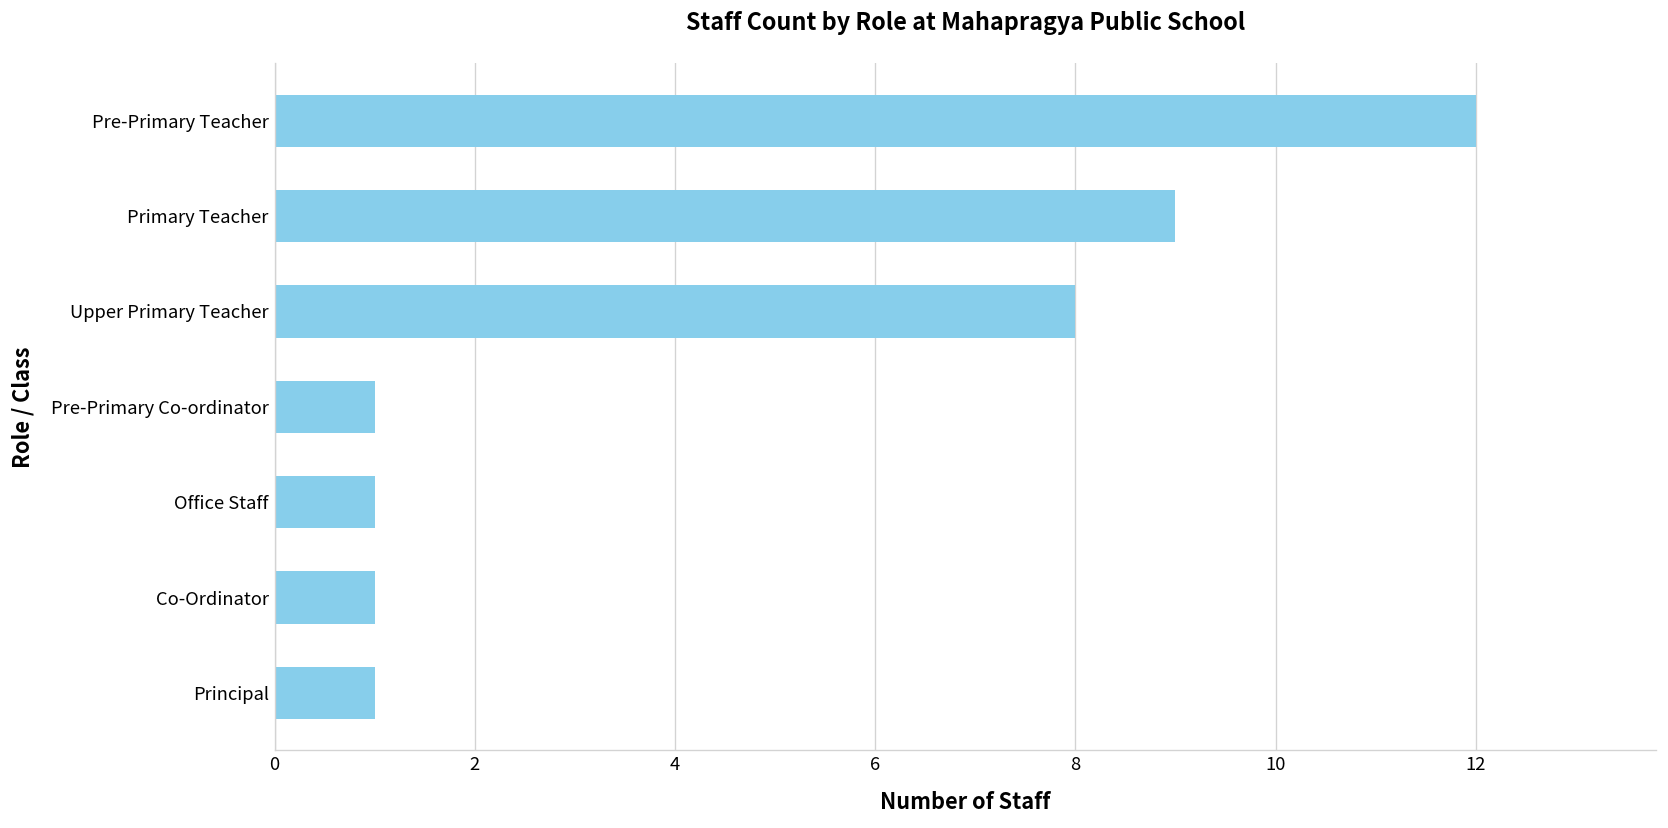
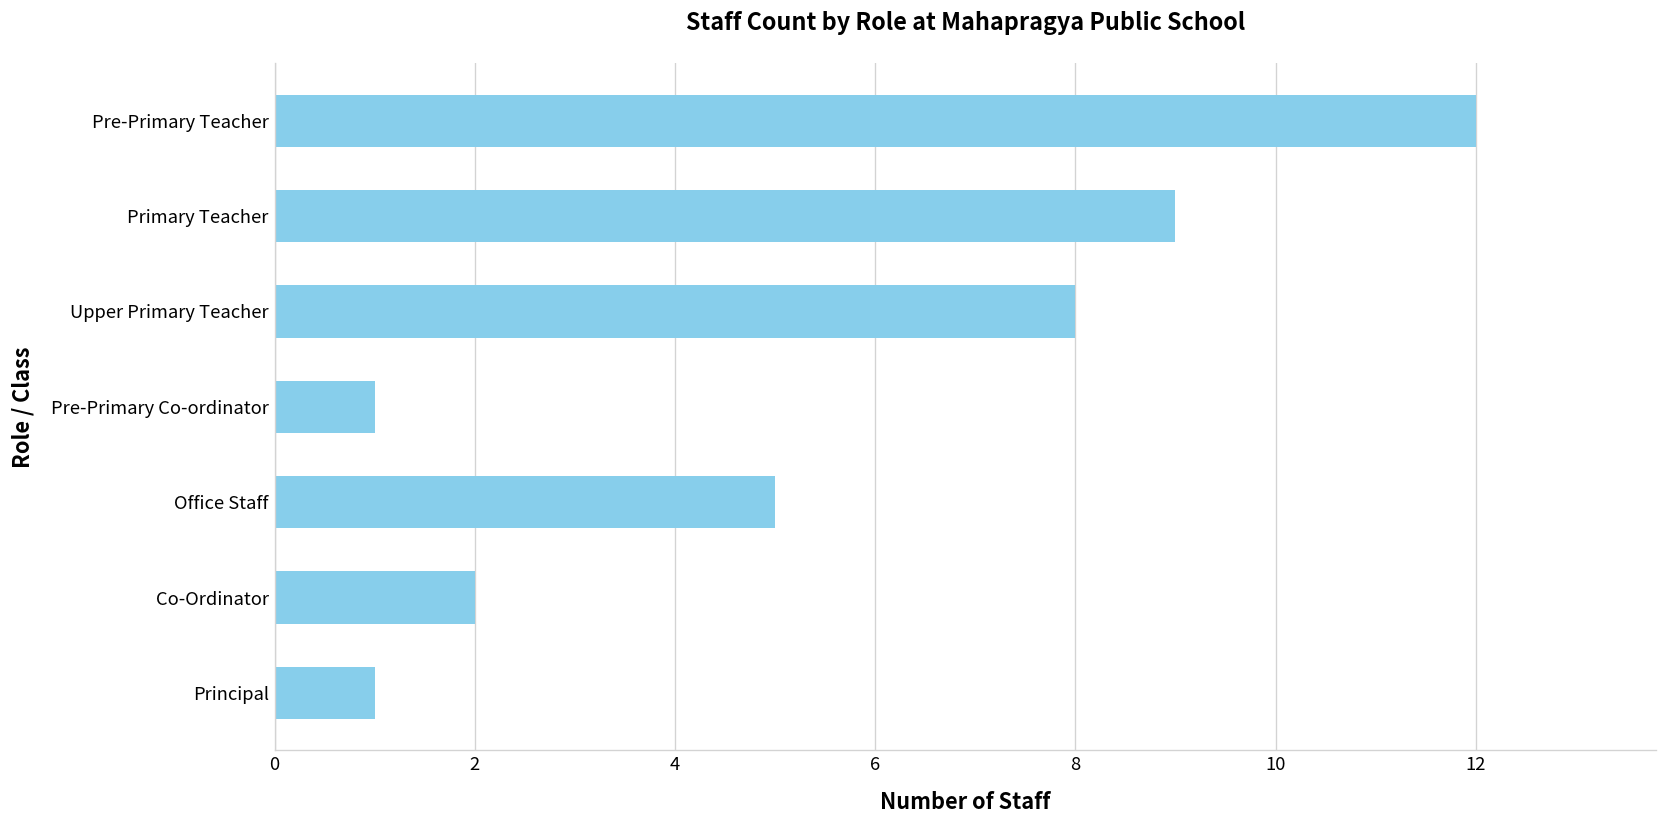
Office Staff: 1 -> 5
Co-Ordinator: 1 -> 2
